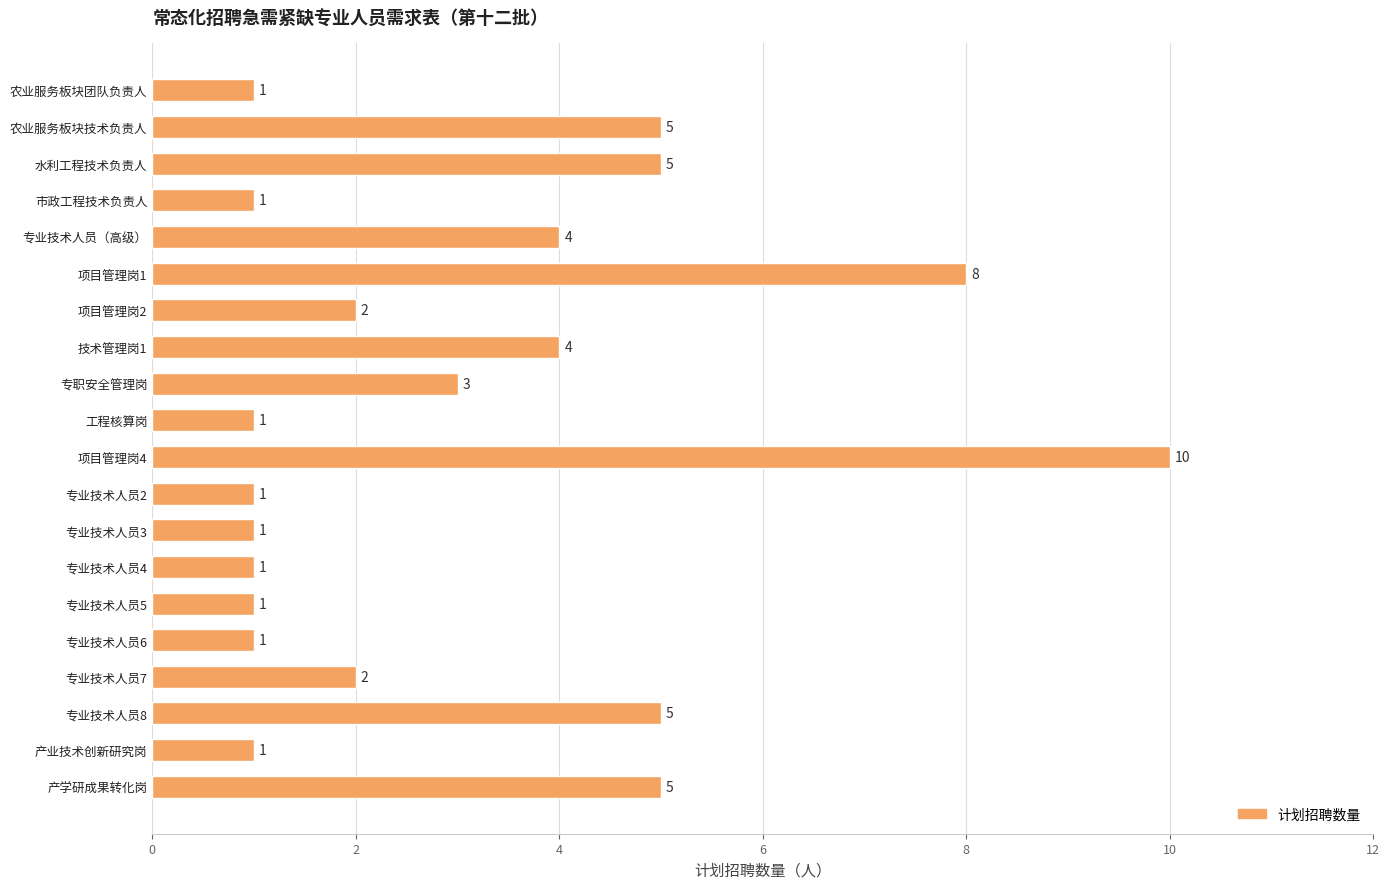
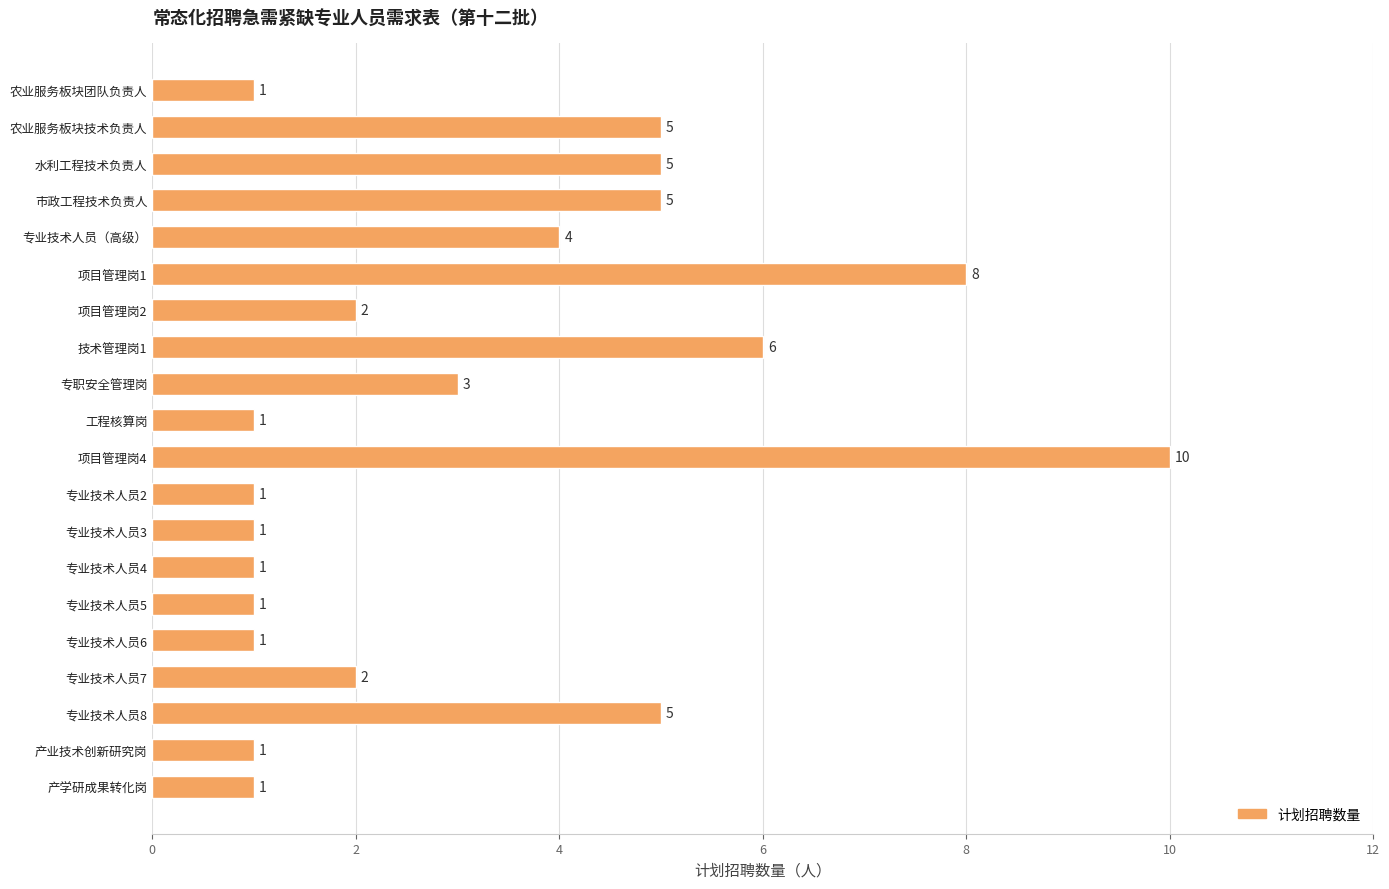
市政工程技术负责人: 1 -> 5
技术管理岗1: 4 -> 6
产学研成果转化岗: 5 -> 1
